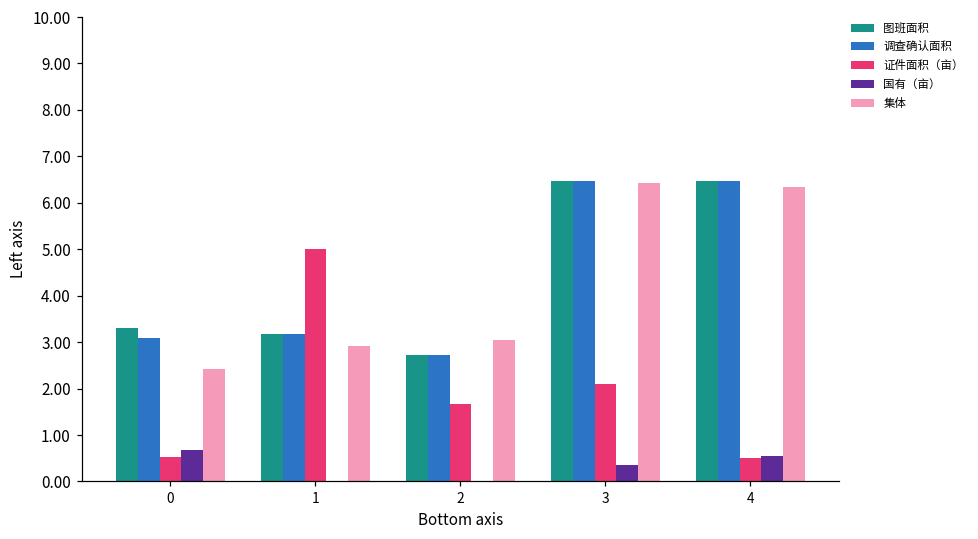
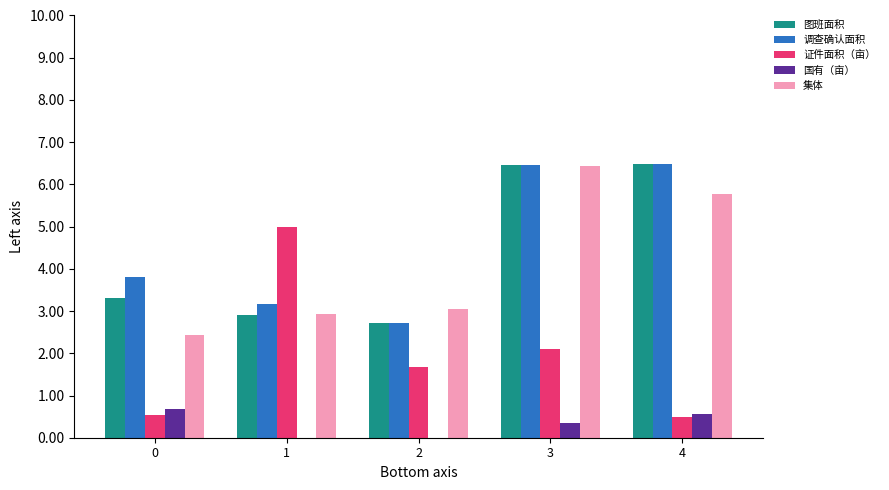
调查确认面积, 0: 3.1 -> 3.8
图班面积, 1: 3.2 -> 2.9
集体, 4: 6.3 -> 5.8
